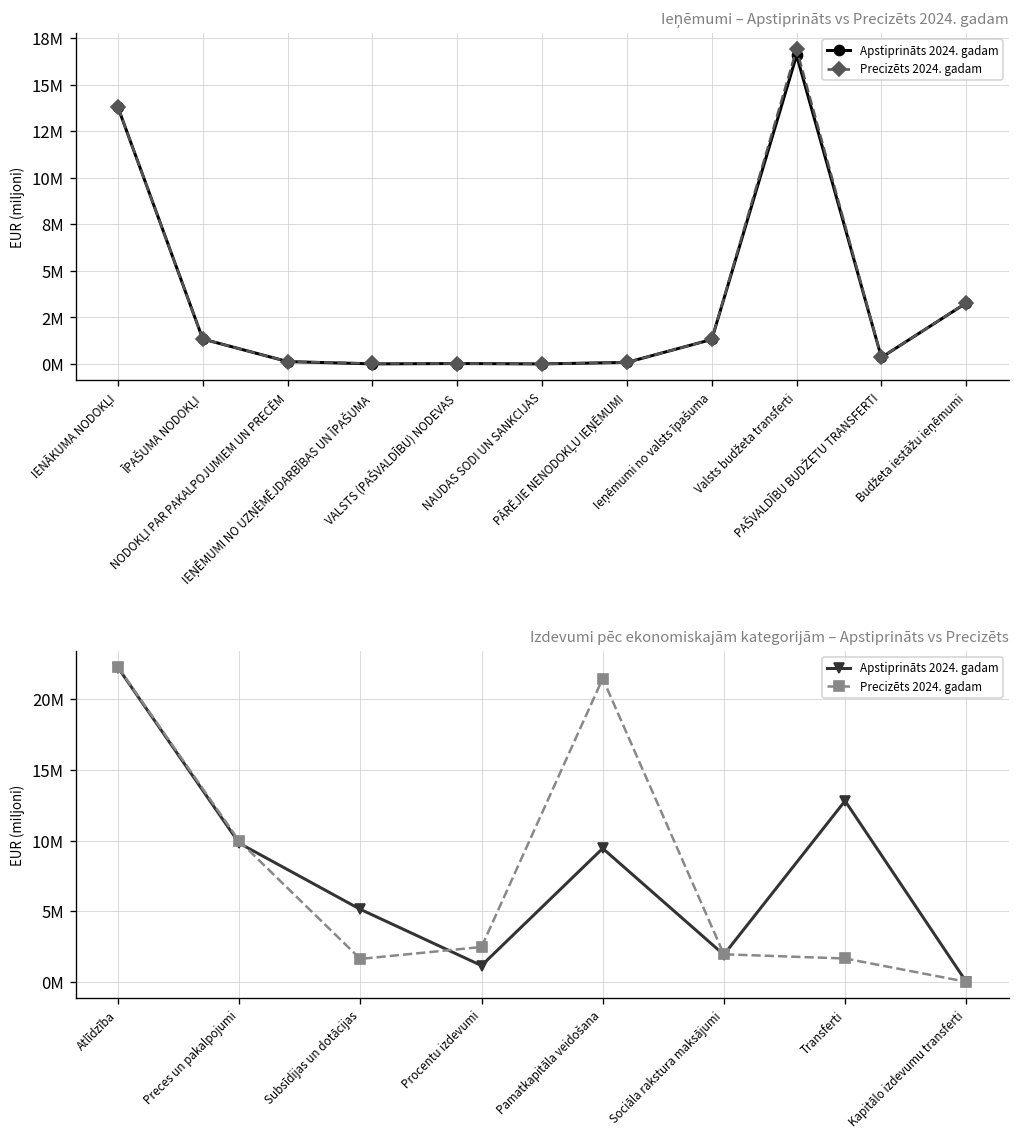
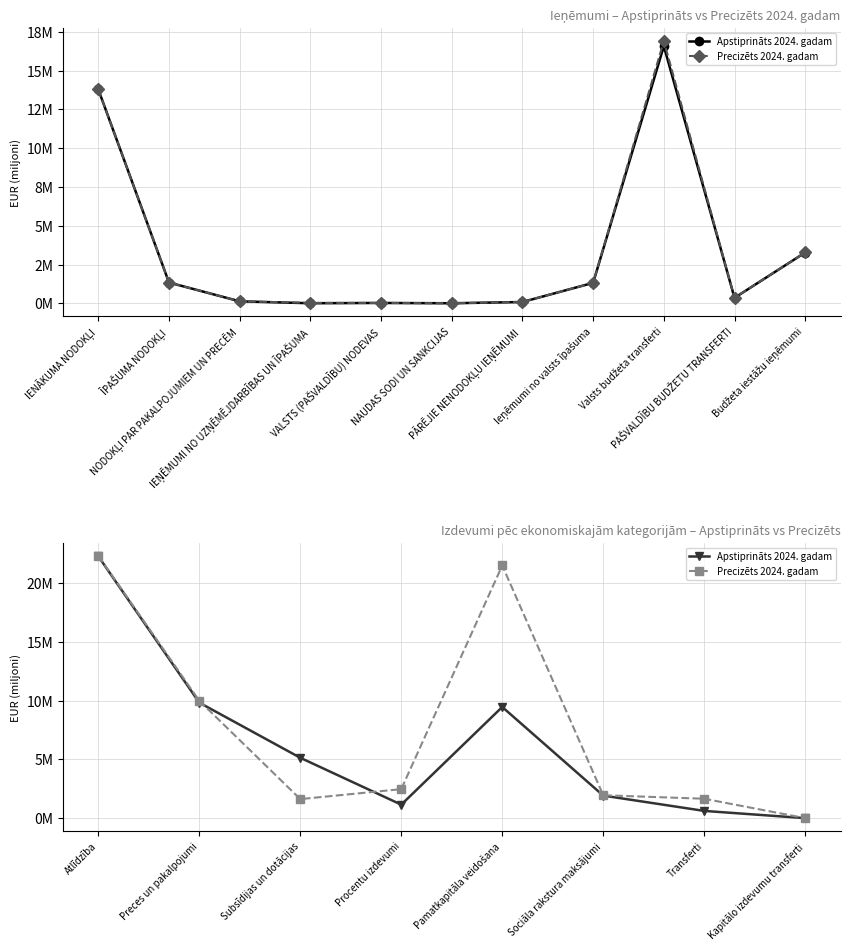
Izdevumi pēc ekonomiskajām kategorijām – Apstiprināts vs Precizēts, Apstiprināts 2024. gadam, Transferti: 12800000 -> 600000
